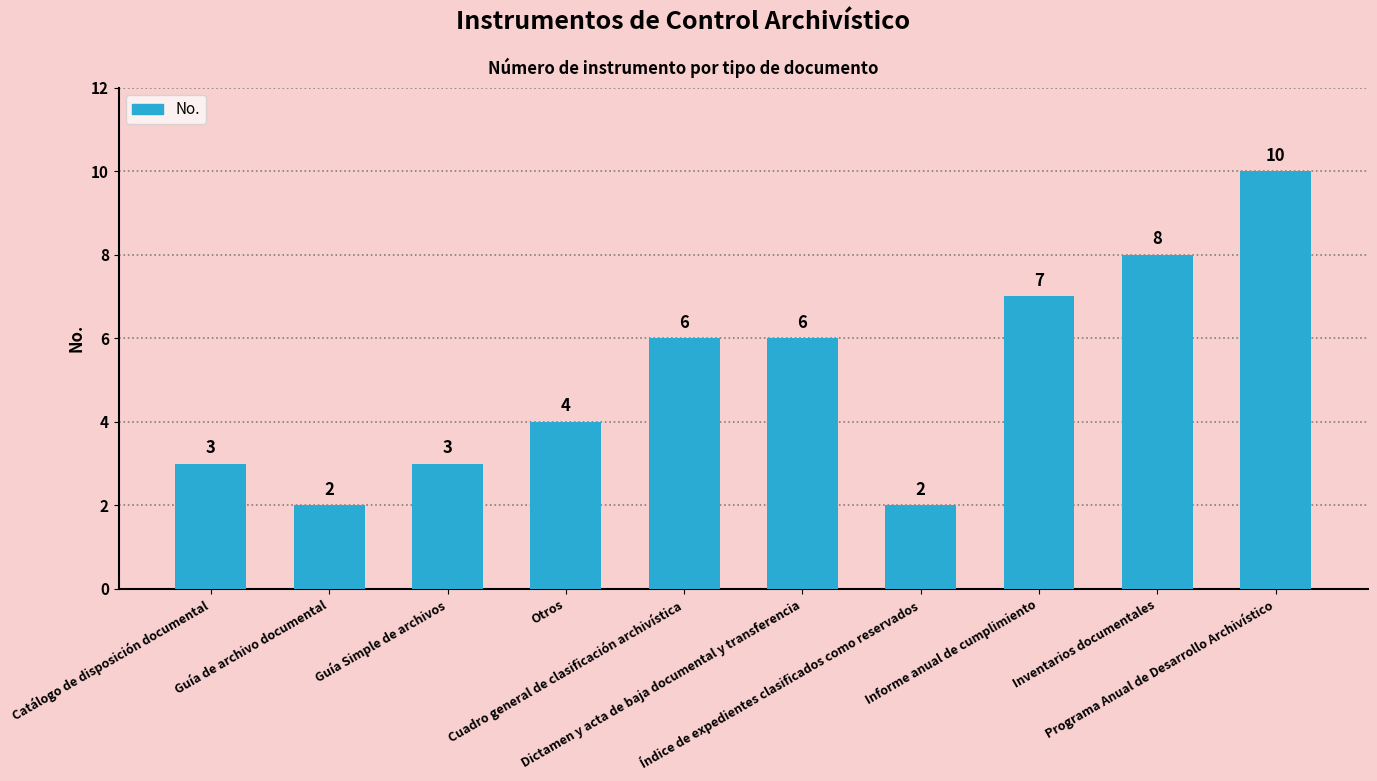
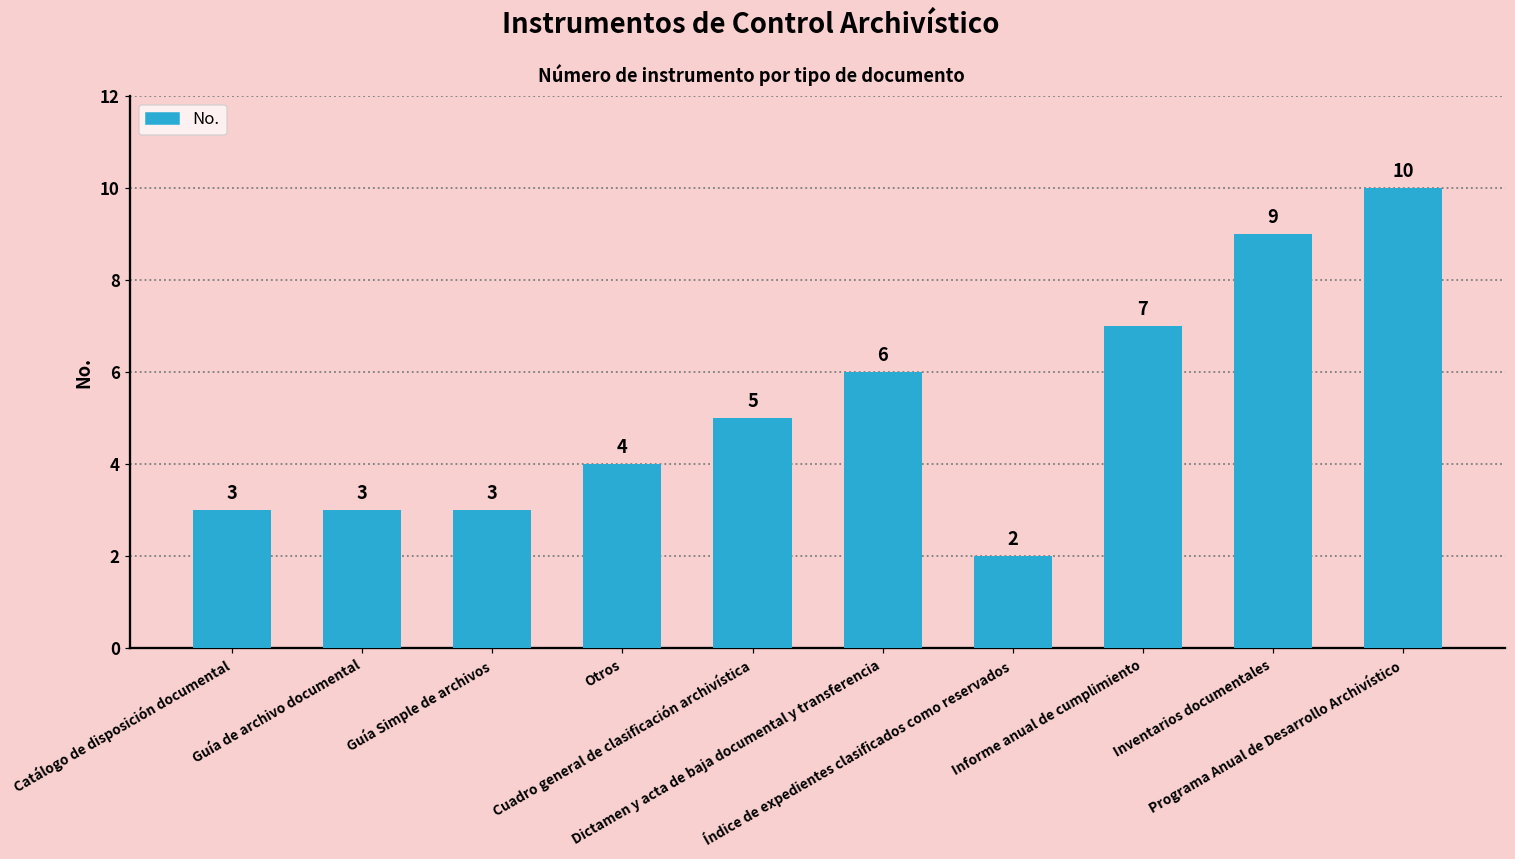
Guía de archivo documental: 2 -> 3
Cuadro general de clasificación archivística: 6 -> 5
Inventarios documentales: 8 -> 9
